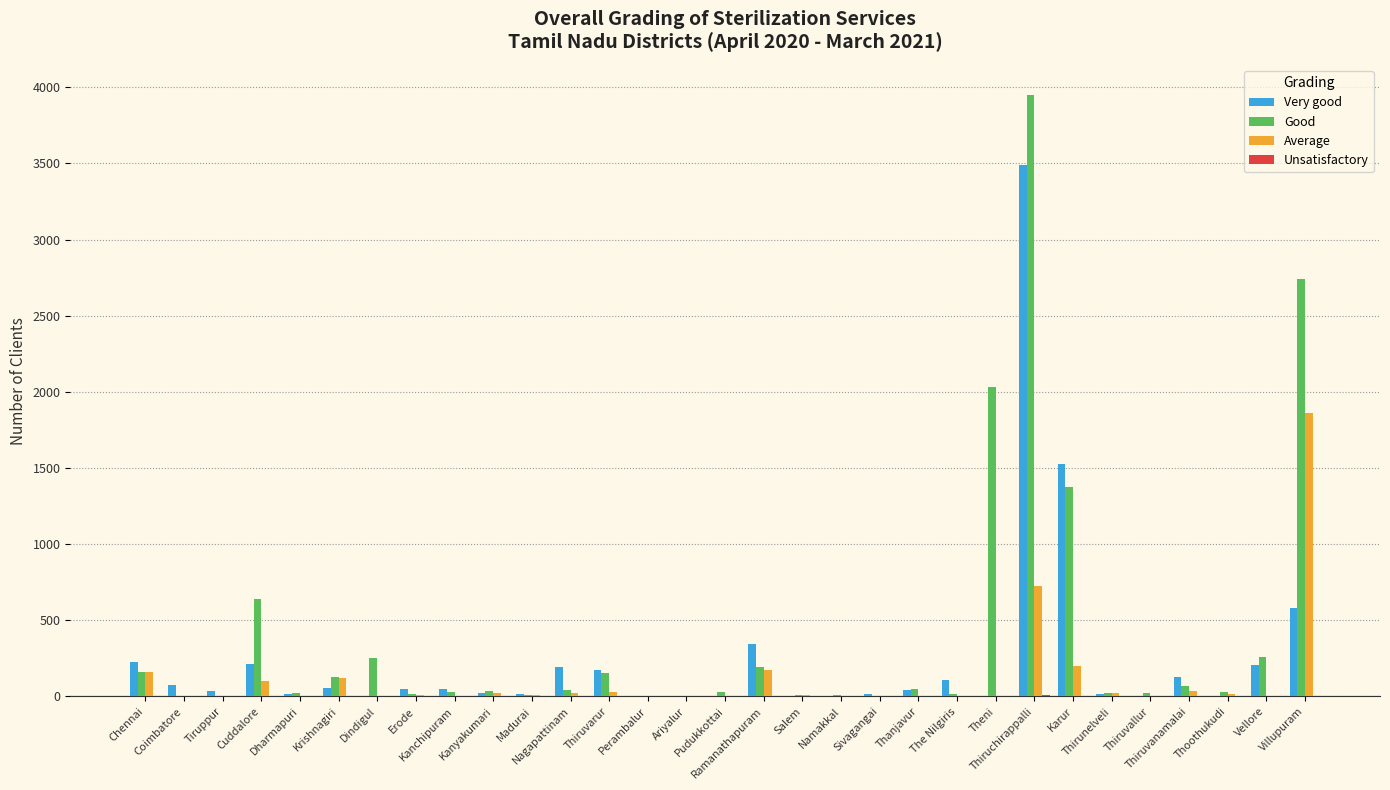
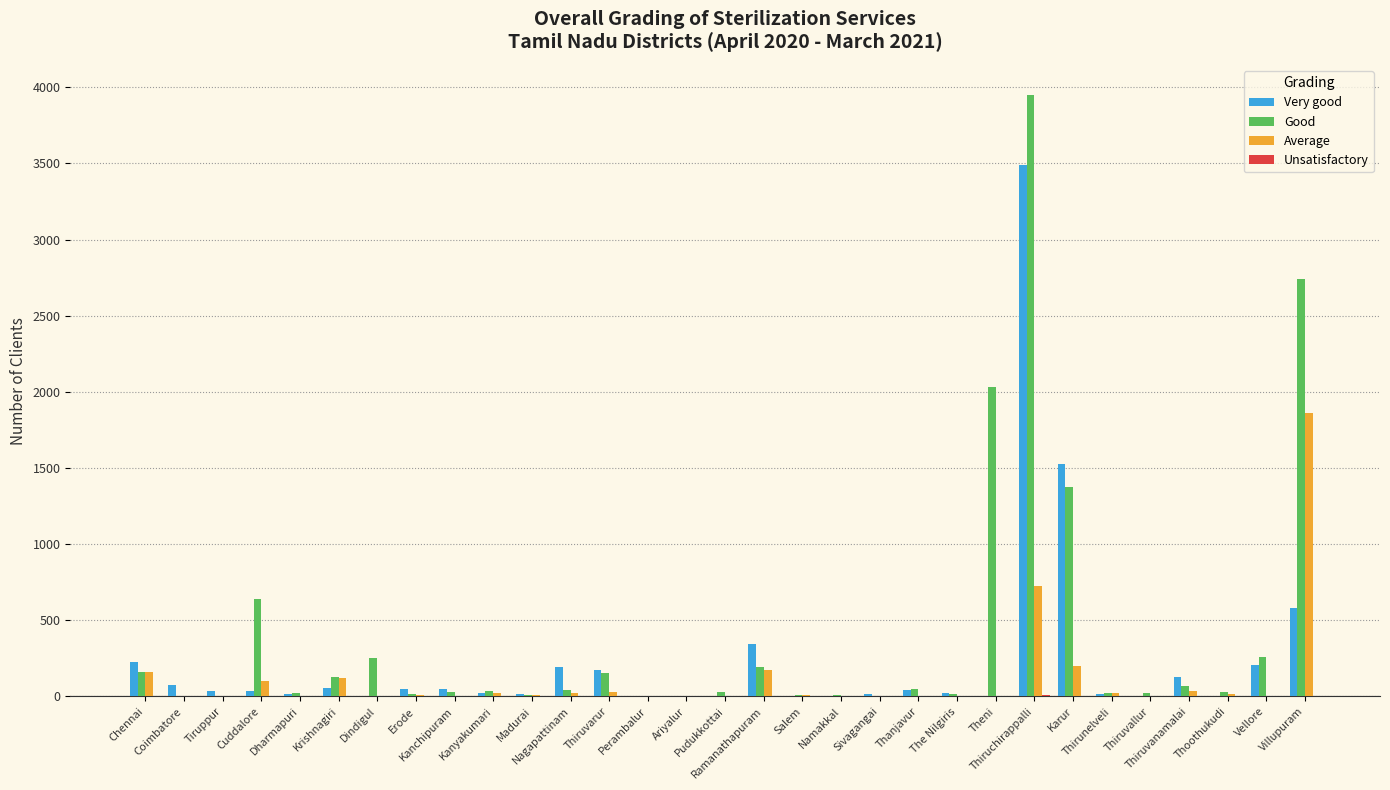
Very good, Cuddalore: 210 -> 30
Very good, The Nilgiris: 110 -> 20
